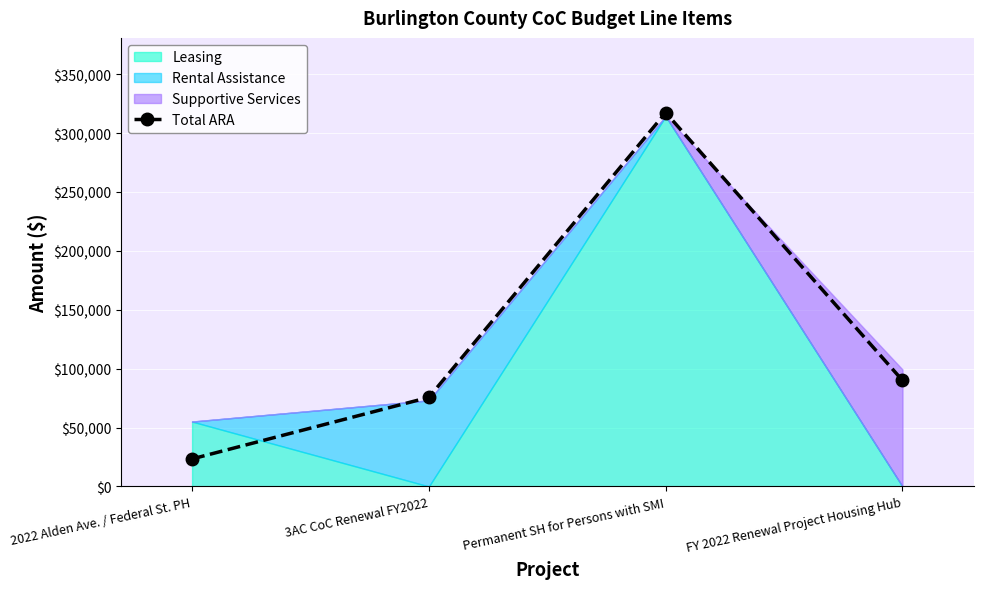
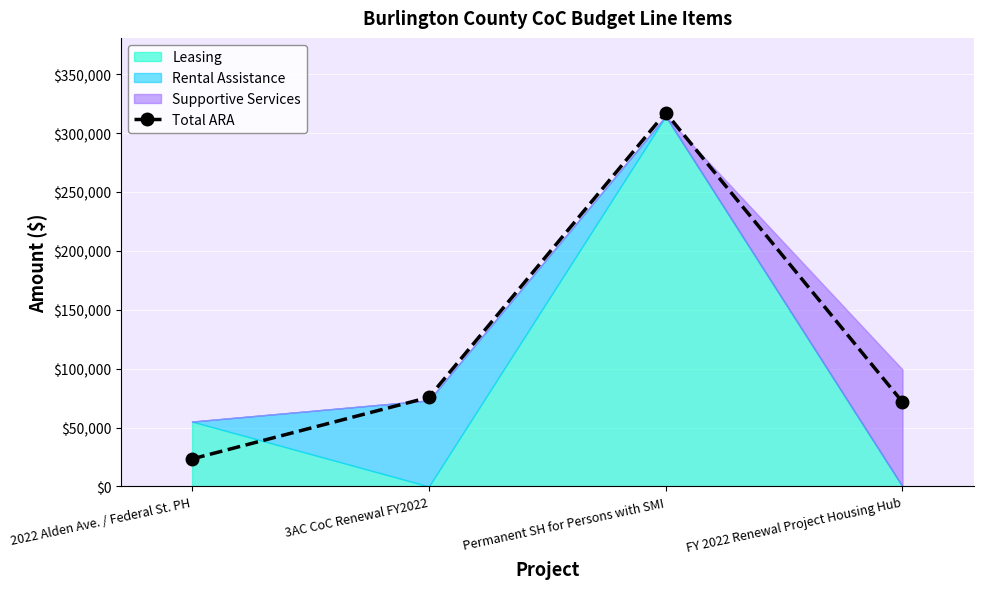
Total ARA, FY 2022 Renewal Project Housing Hub: $90,000 -> $72,000
